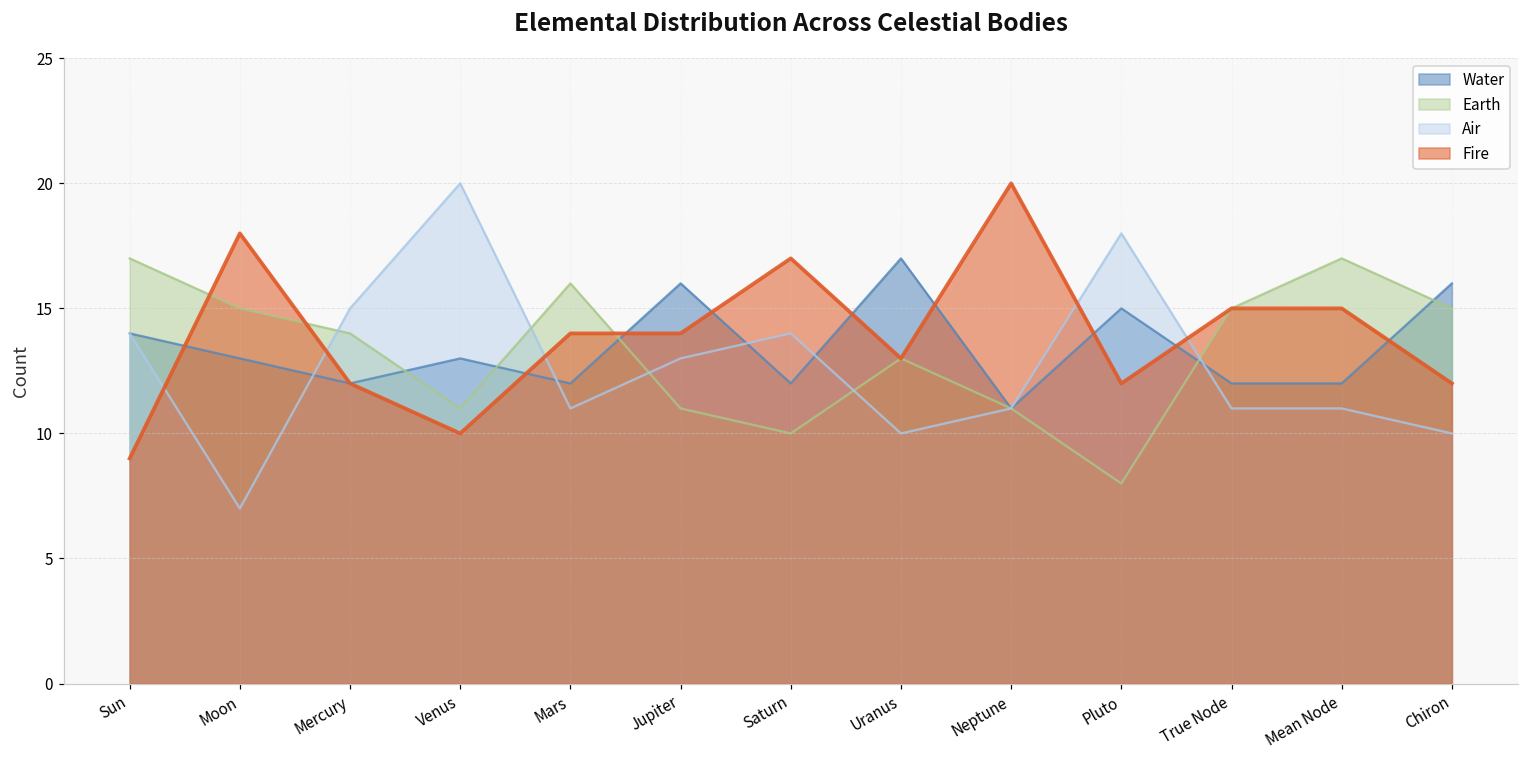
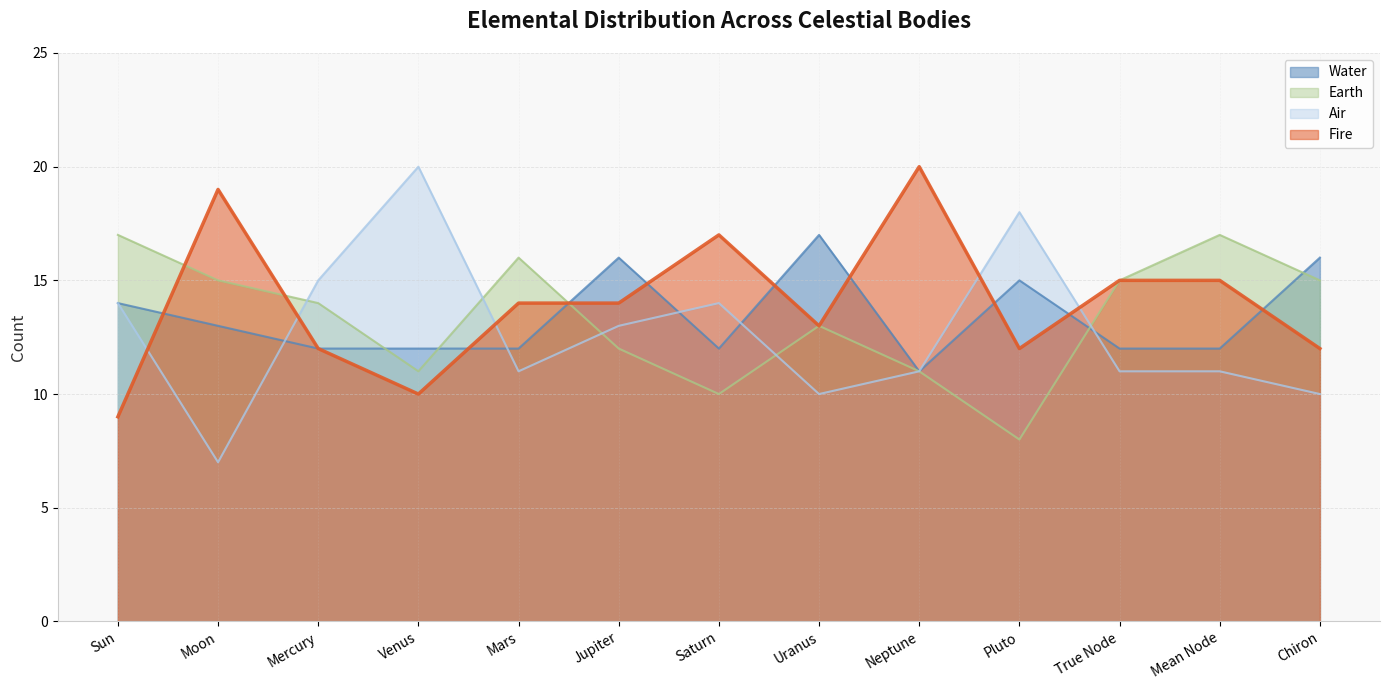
Fire, Moon: 18 -> 19
Water, Venus: 13 -> 12
Earth, Jupiter: 11 -> 12
